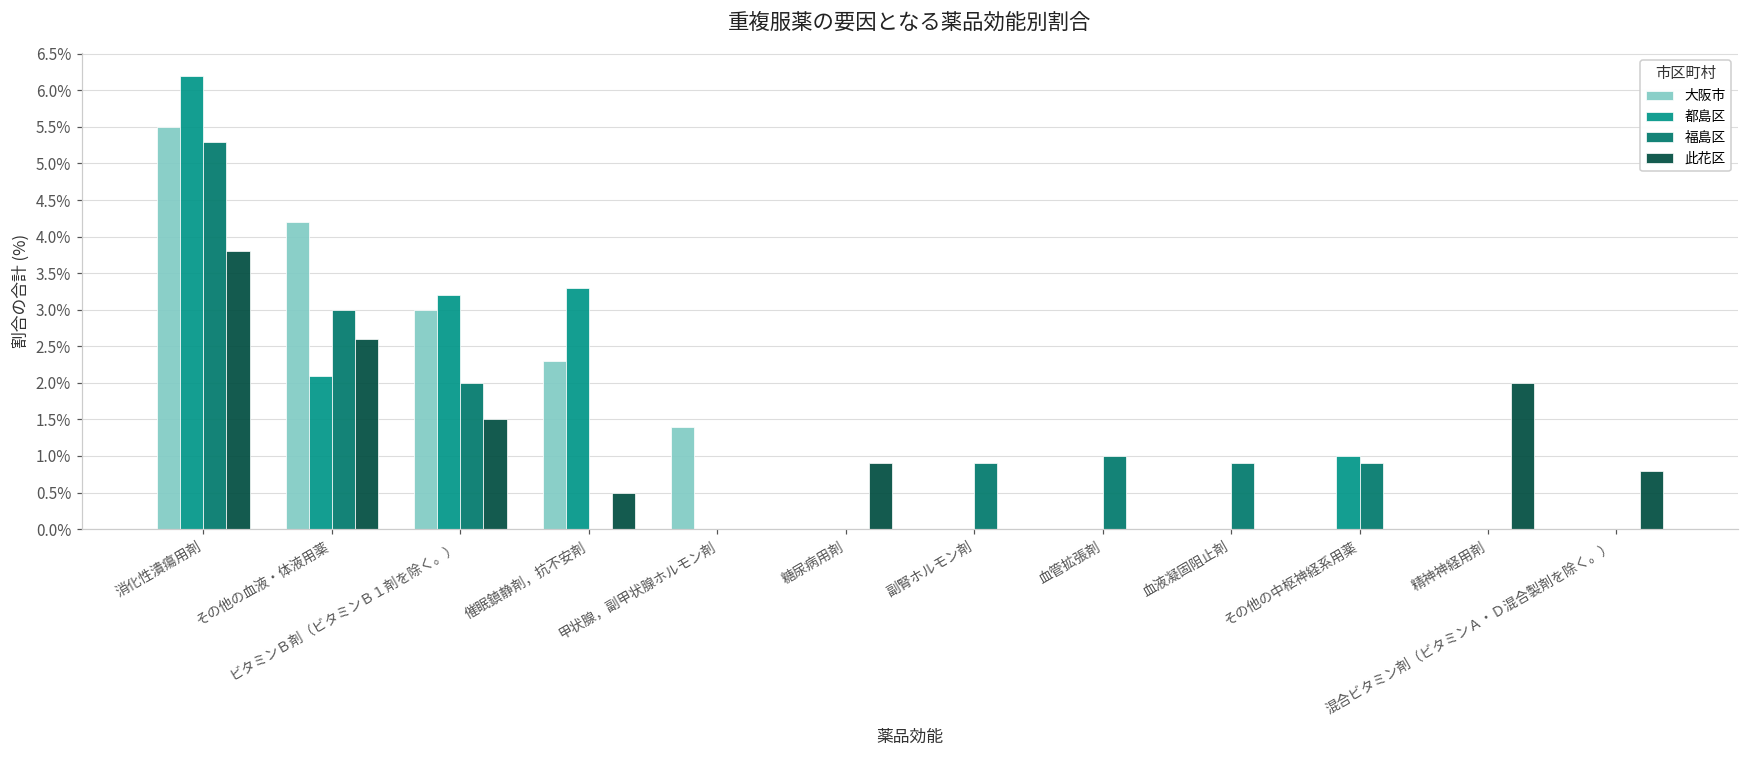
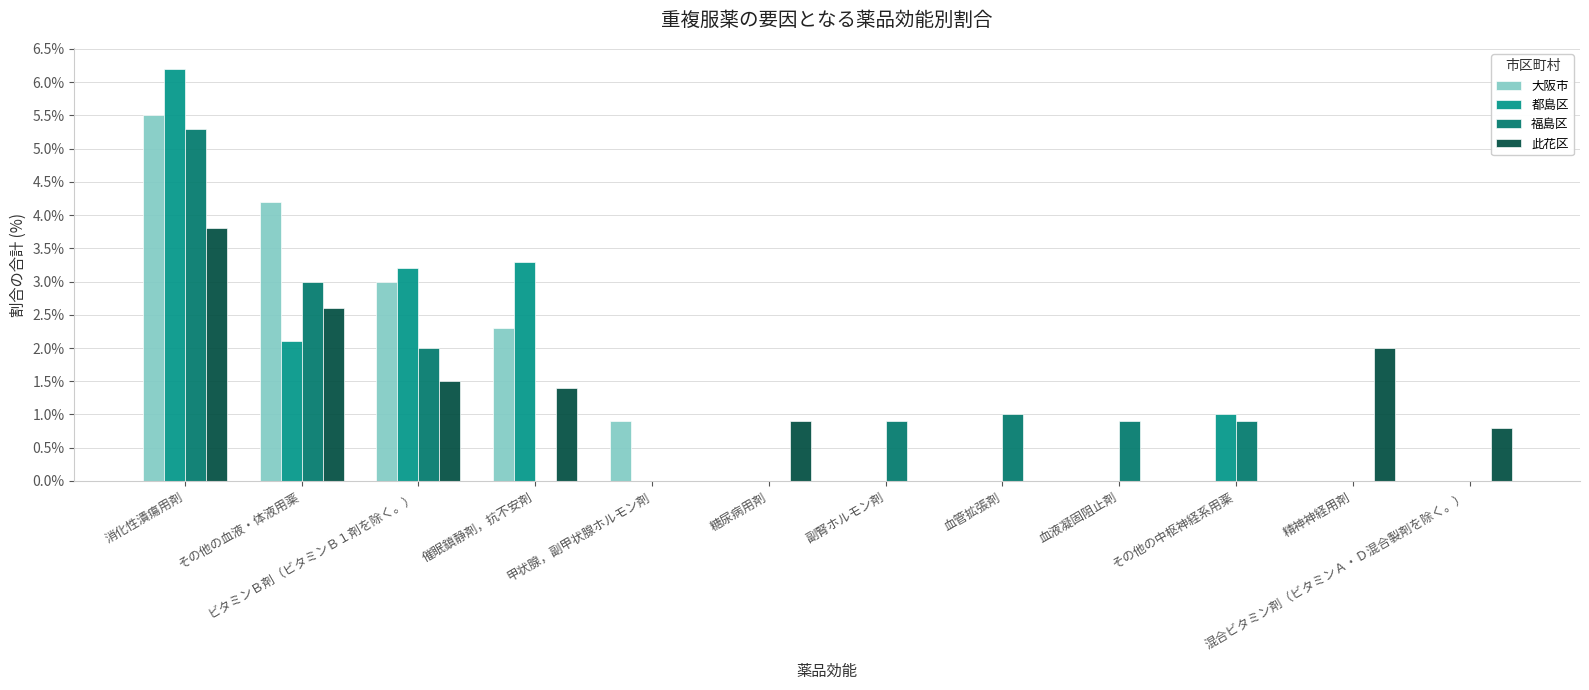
此花区, 催眠鎮静剤，抗不安剤: 0.5% -> 1.4%
大阪市, 甲状腺，副甲状腺ホルモン剤: 1.4% -> 0.9%
